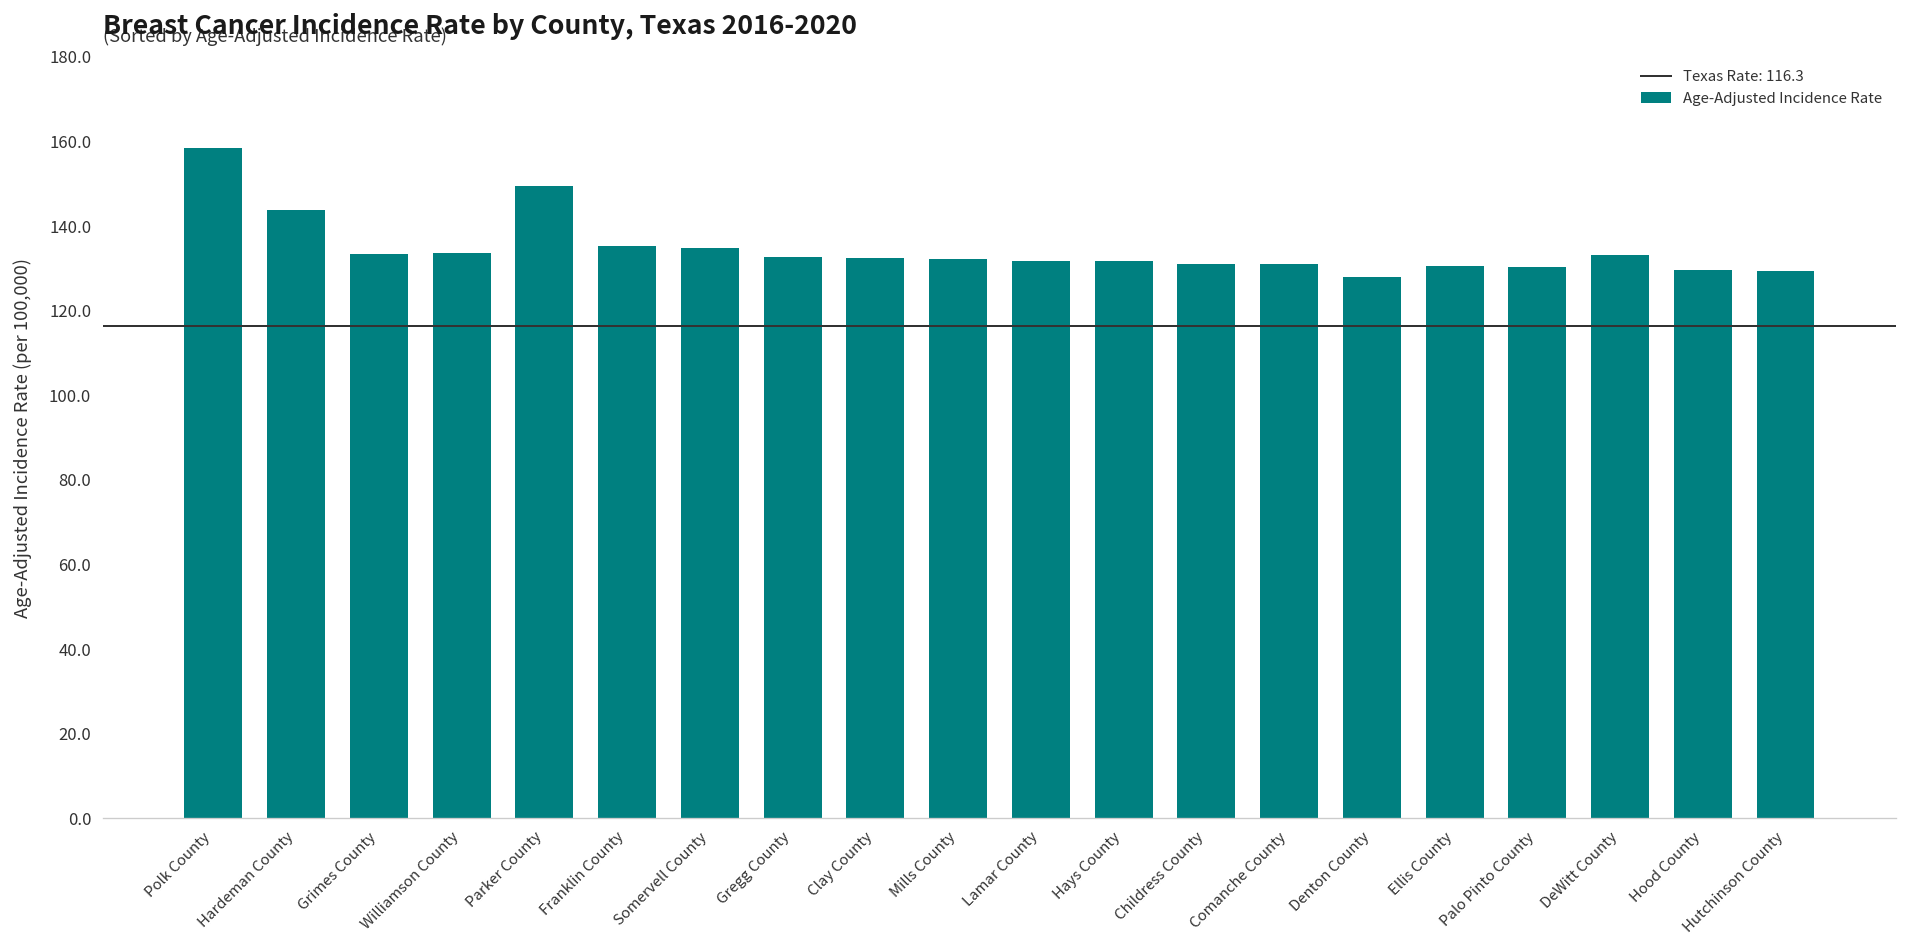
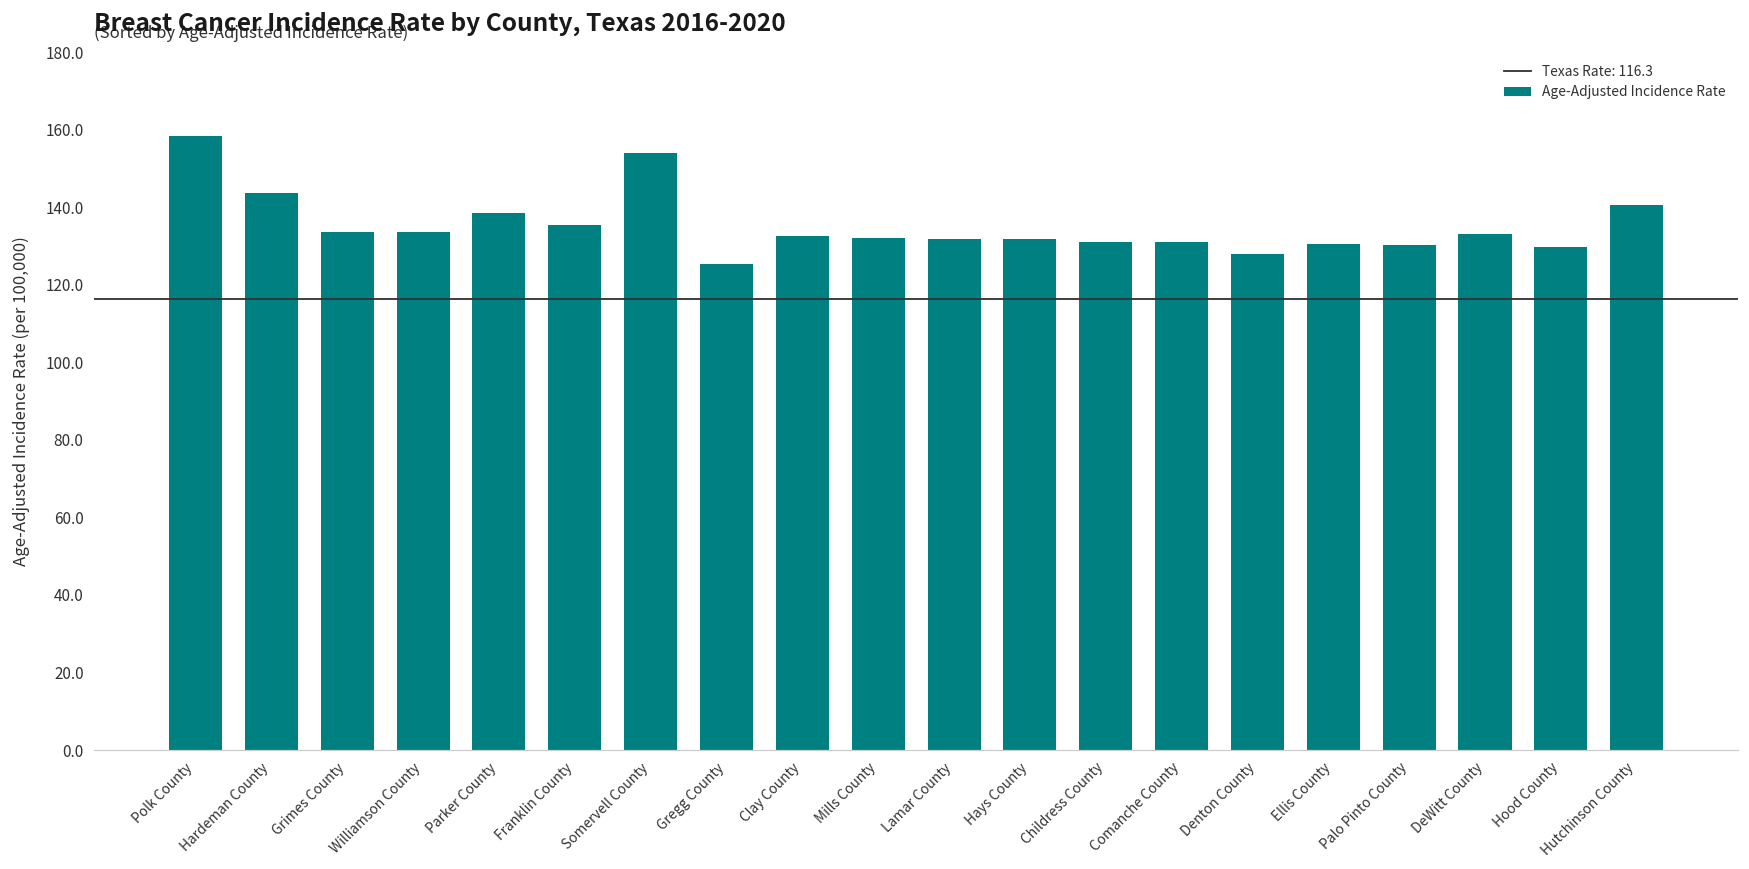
Parker County: 150 -> 138
Somervell County: 135 -> 154
Gregg County: 133 -> 125
Hutchinson County: 129 -> 141
